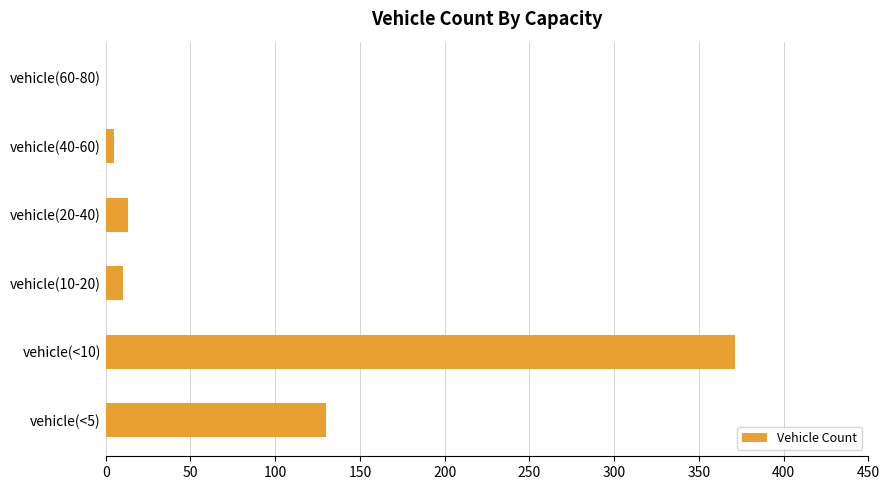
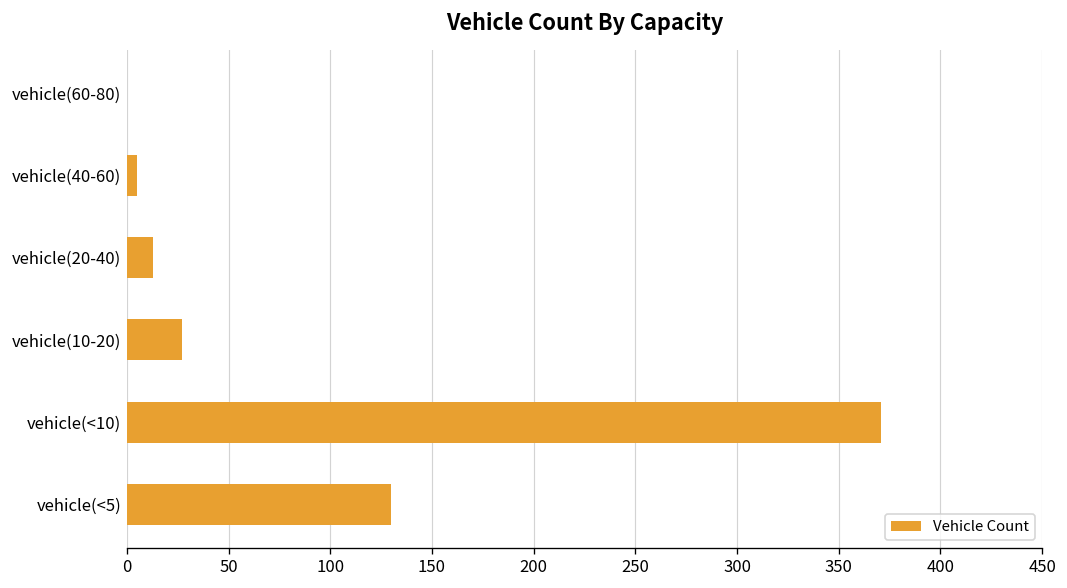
vehicle(10-20): 10 -> 27
